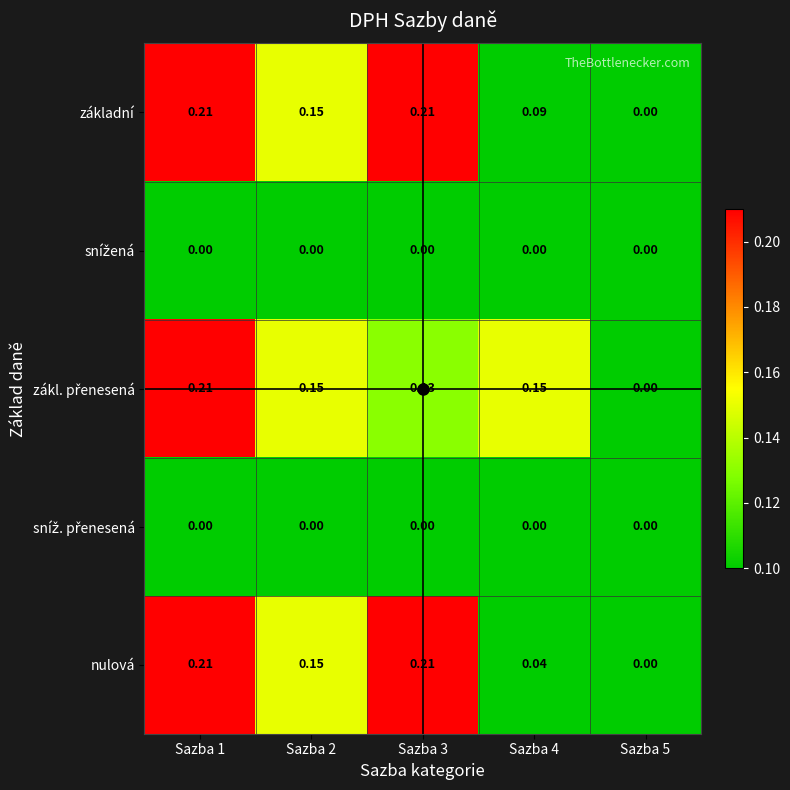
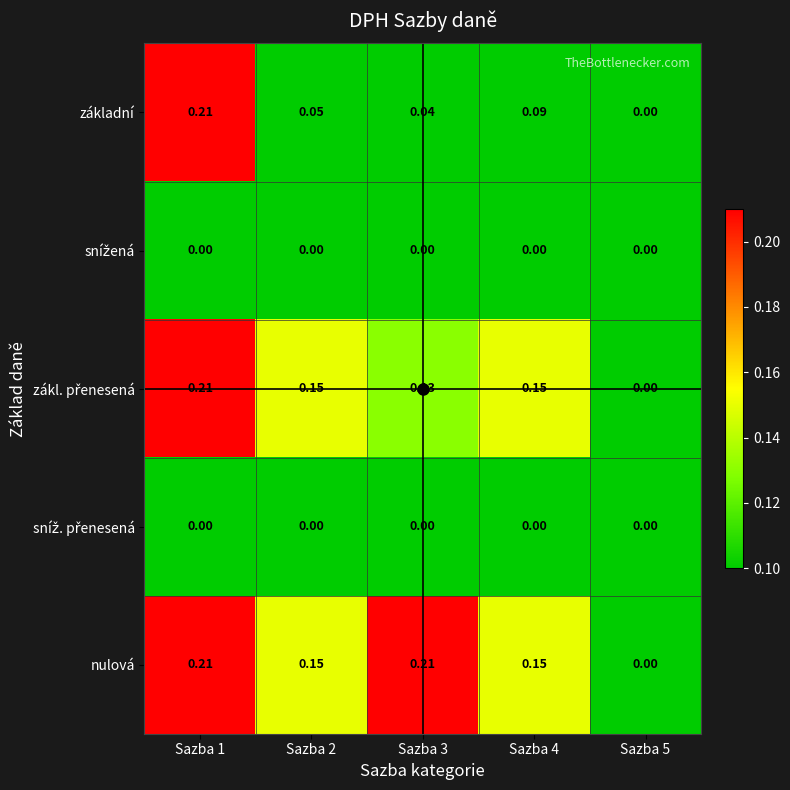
základní, Sazba 2: 0.15 -> 0.05
základní, Sazba 3: 0.21 -> 0.04
nulová, Sazba 4: 0.04 -> 0.15
